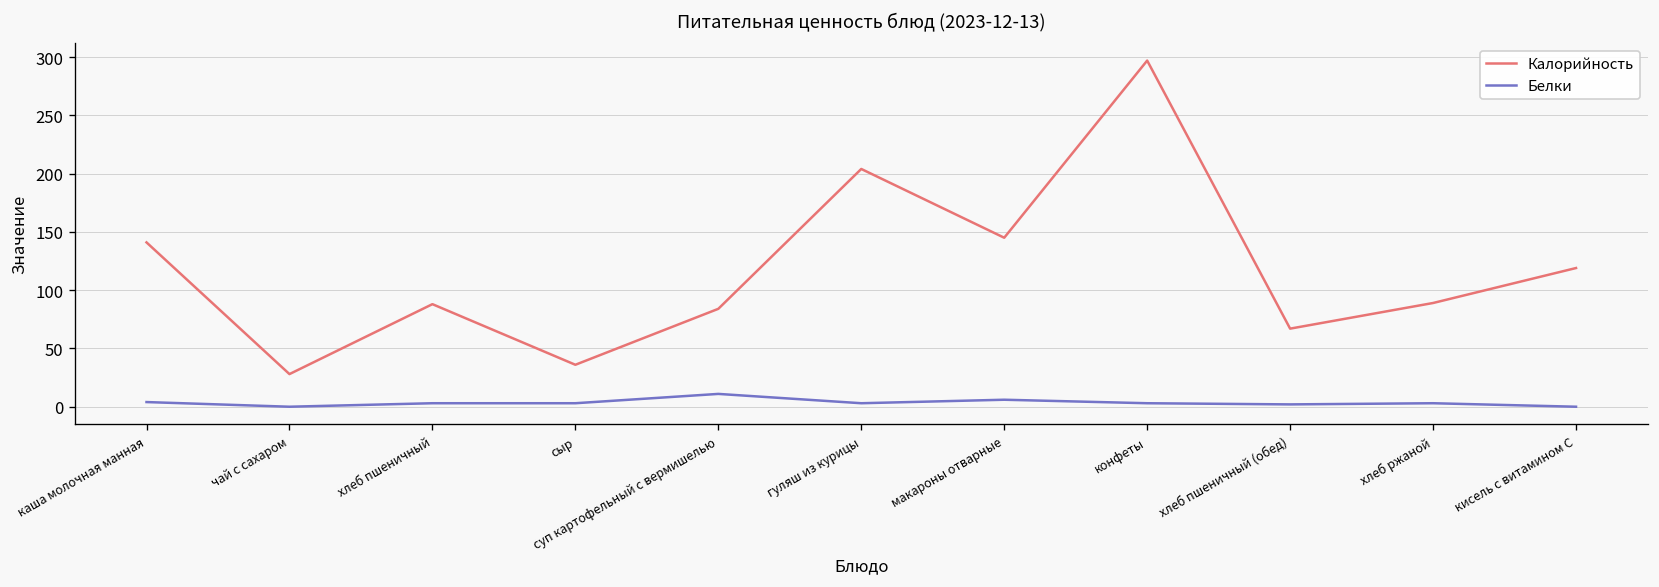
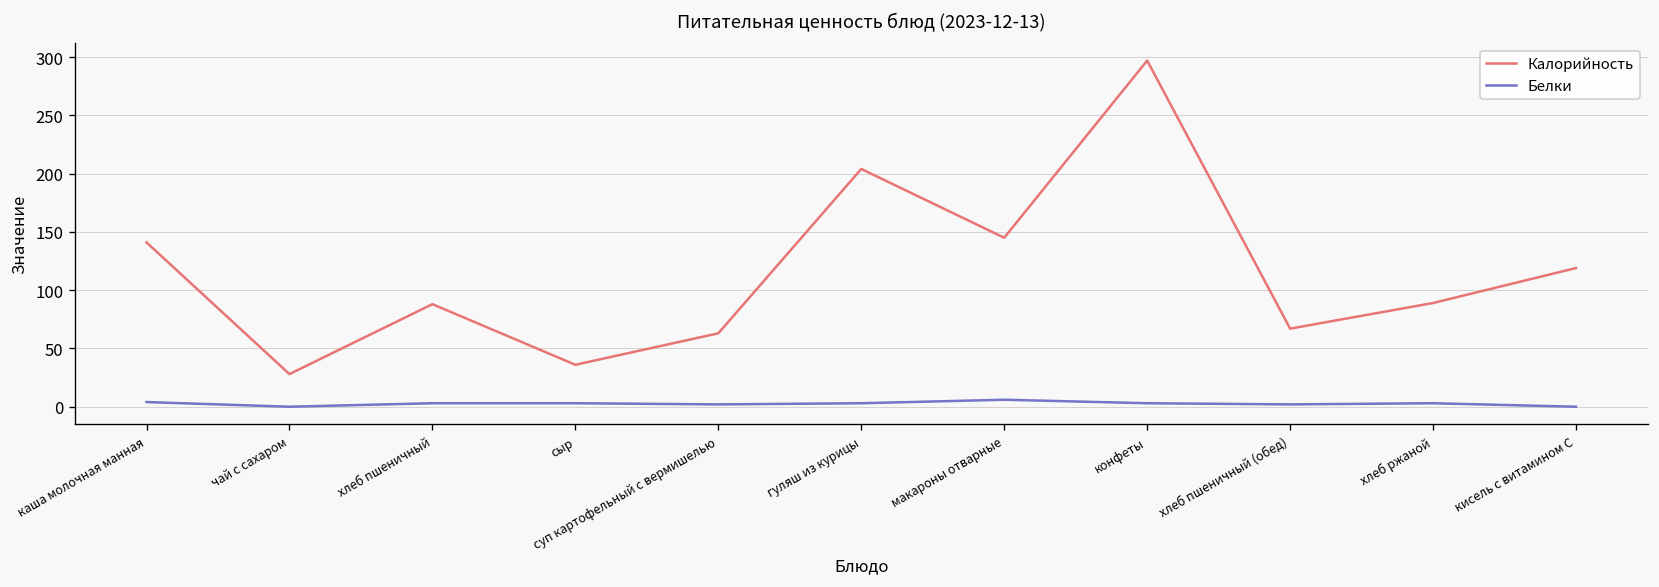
Калорийность, суп картофельный с вермишелью: 80 -> 60
Белки, суп картофельный с вермишелью: 10 -> 0
